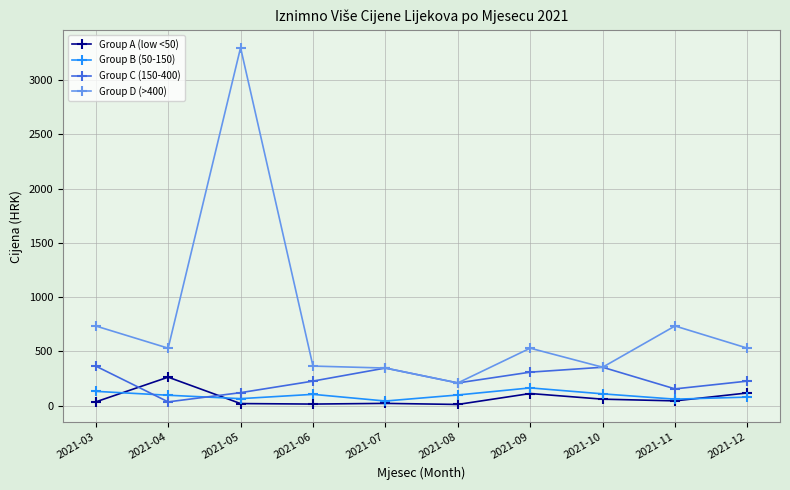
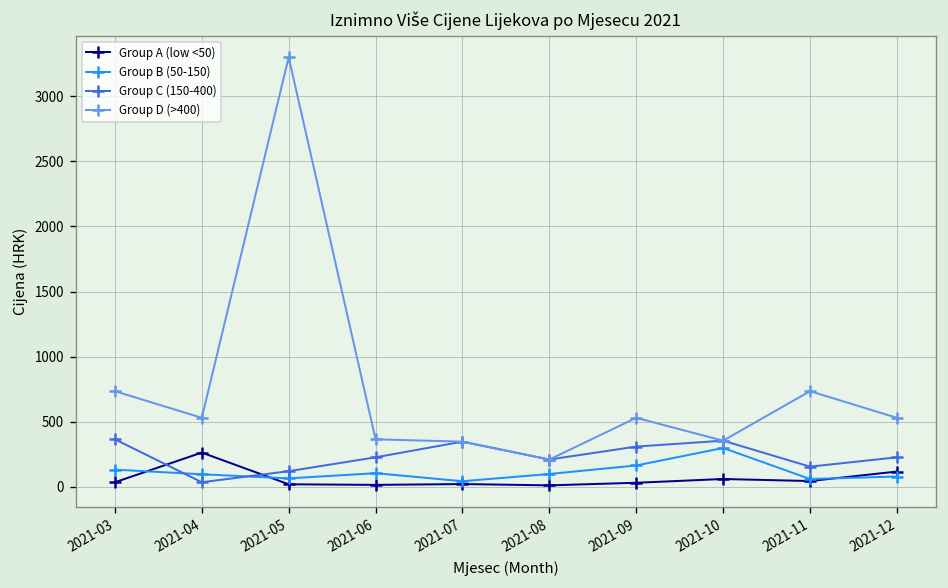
Group A (low <50), 2021-09: 110 -> 30
Group B (50-150), 2021-10: 110 -> 300
